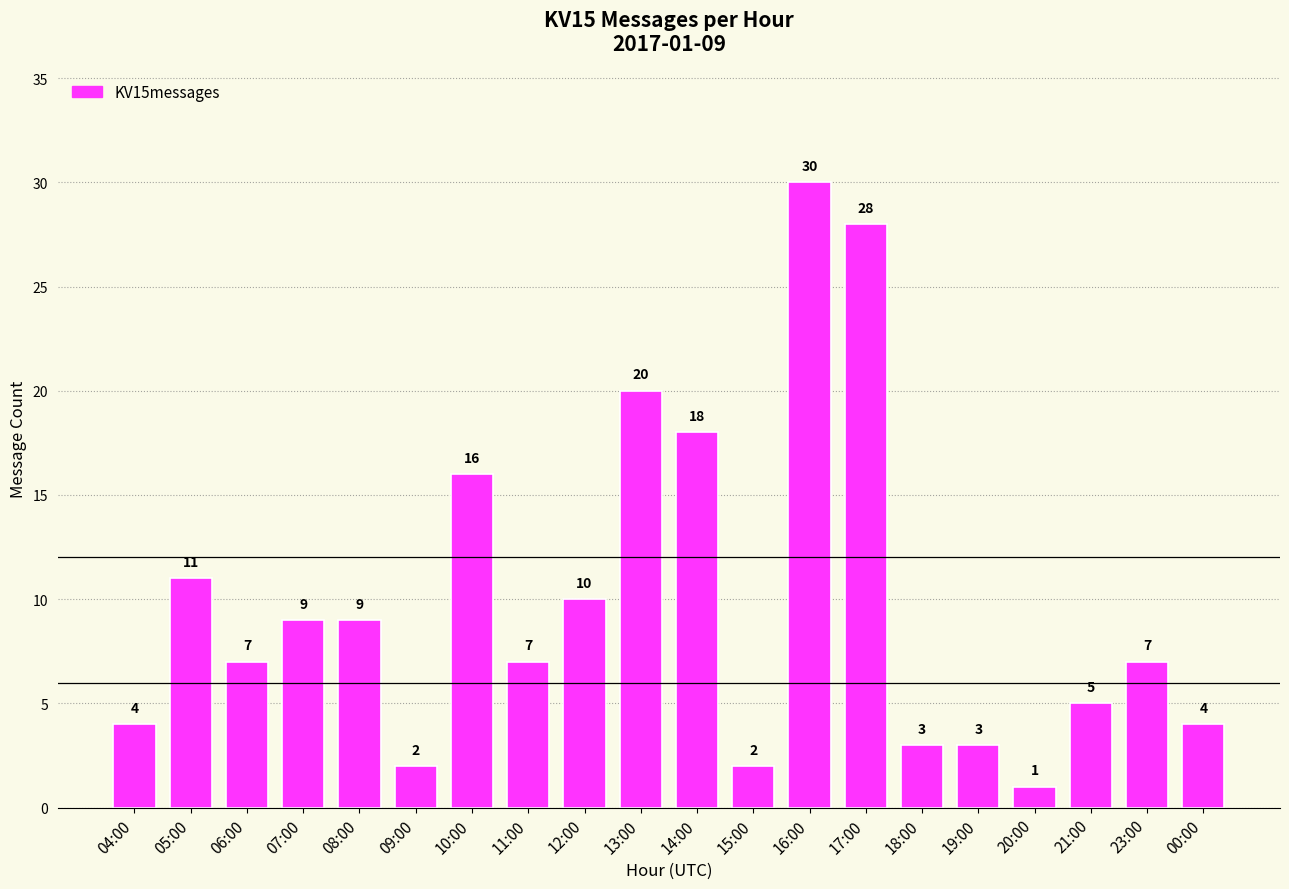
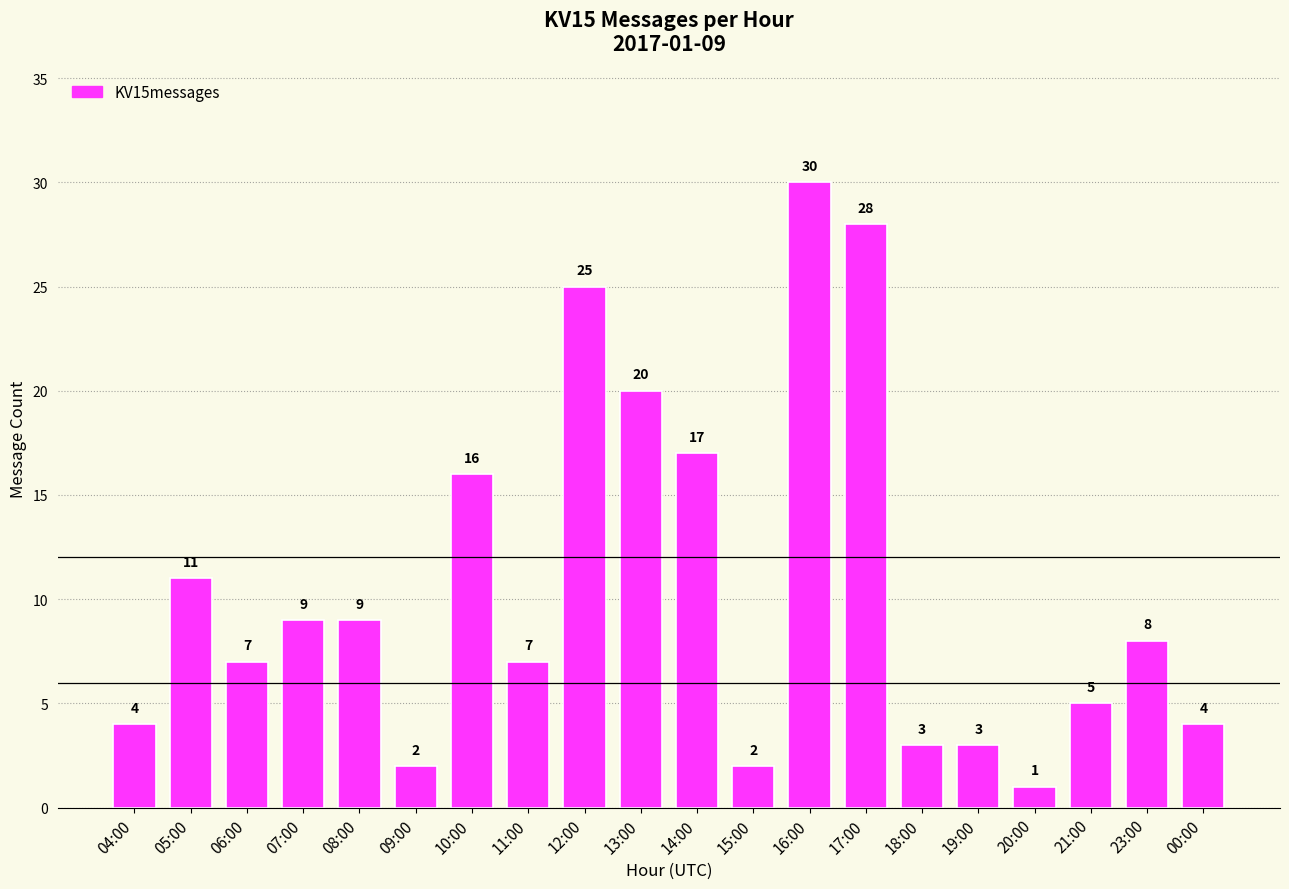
12:00: 10 -> 25
14:00: 18 -> 17
23:00: 7 -> 8
